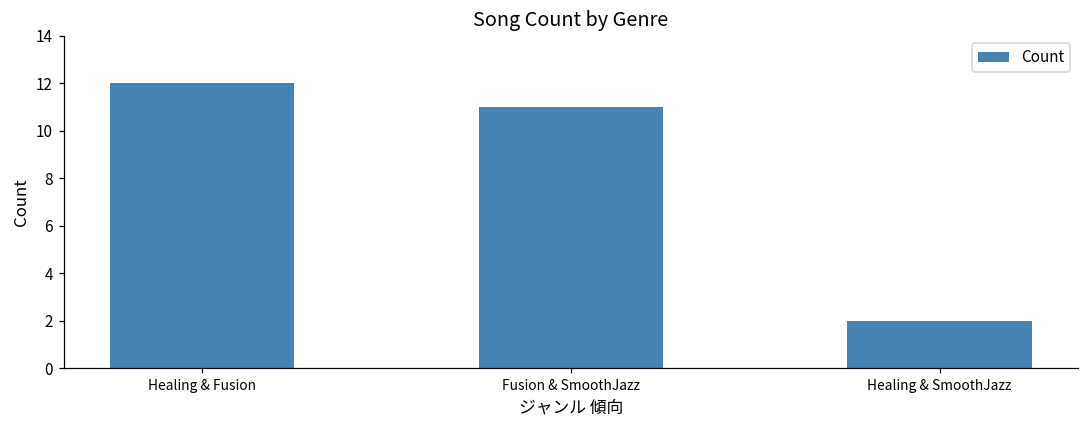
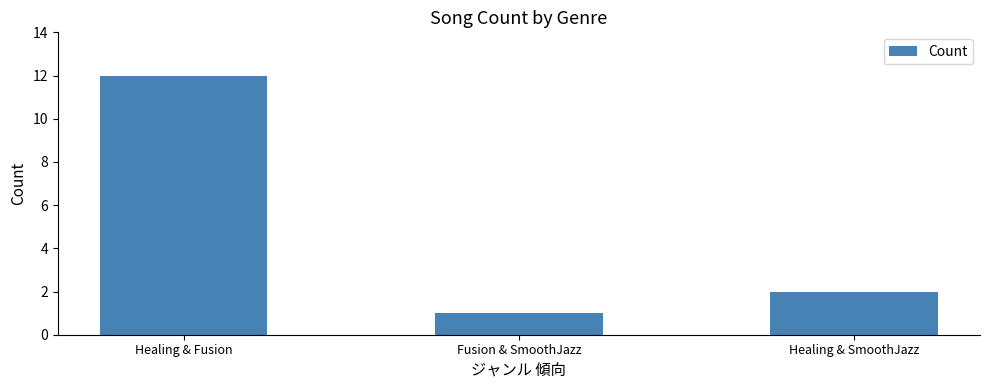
Fusion & SmoothJazz: 11 -> 1
